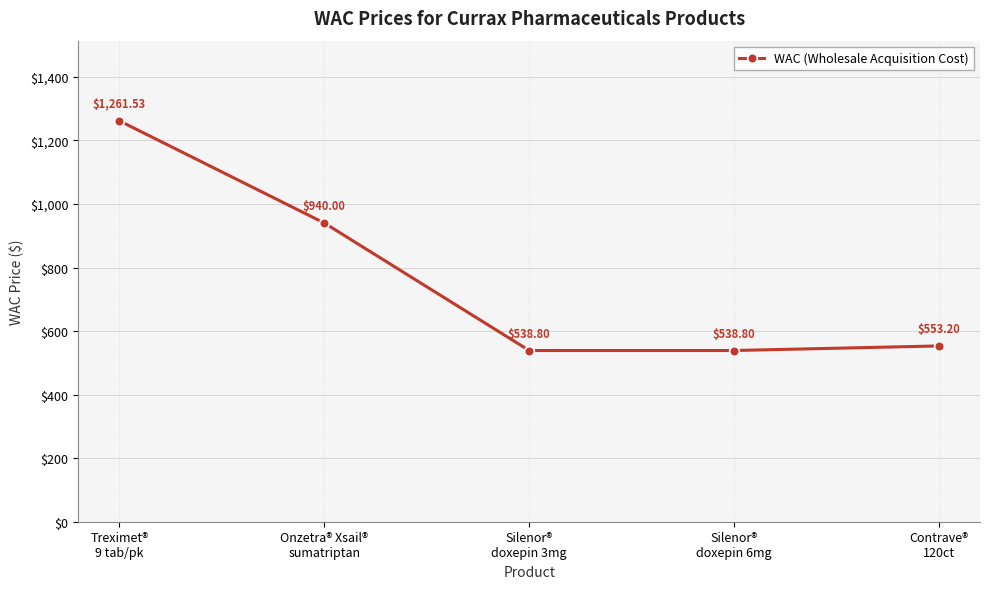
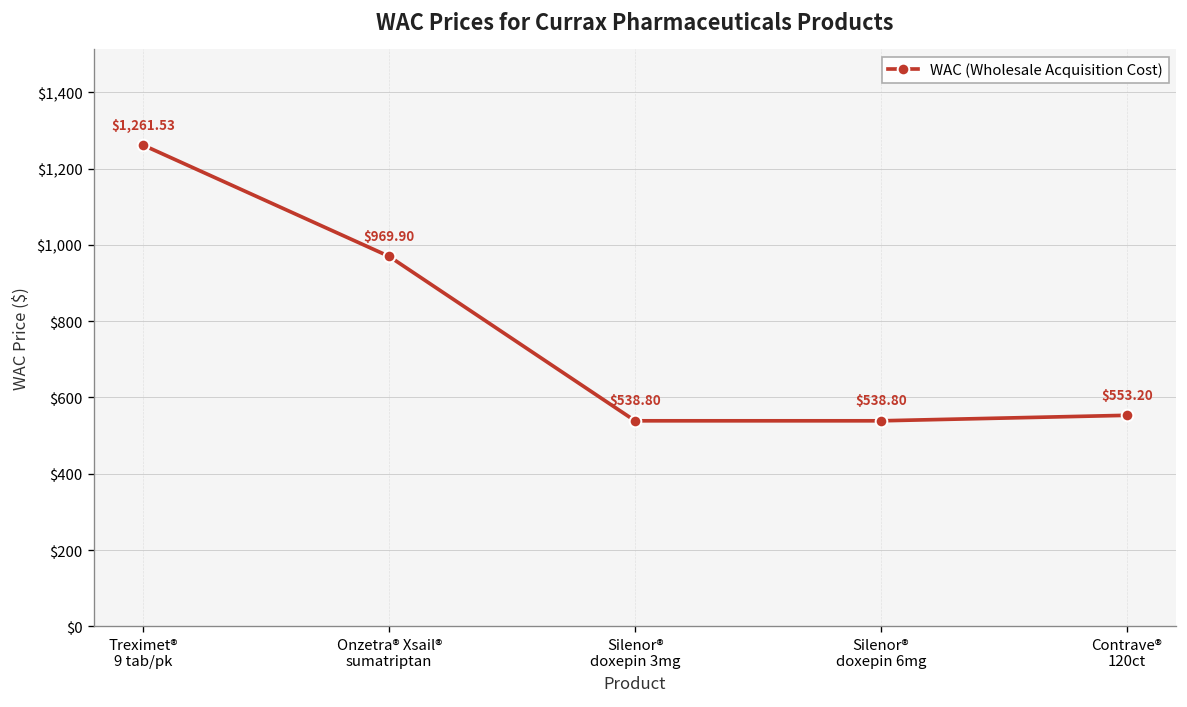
Onzetra® Xsail® sumatriptan: $940.00 -> $969.90
